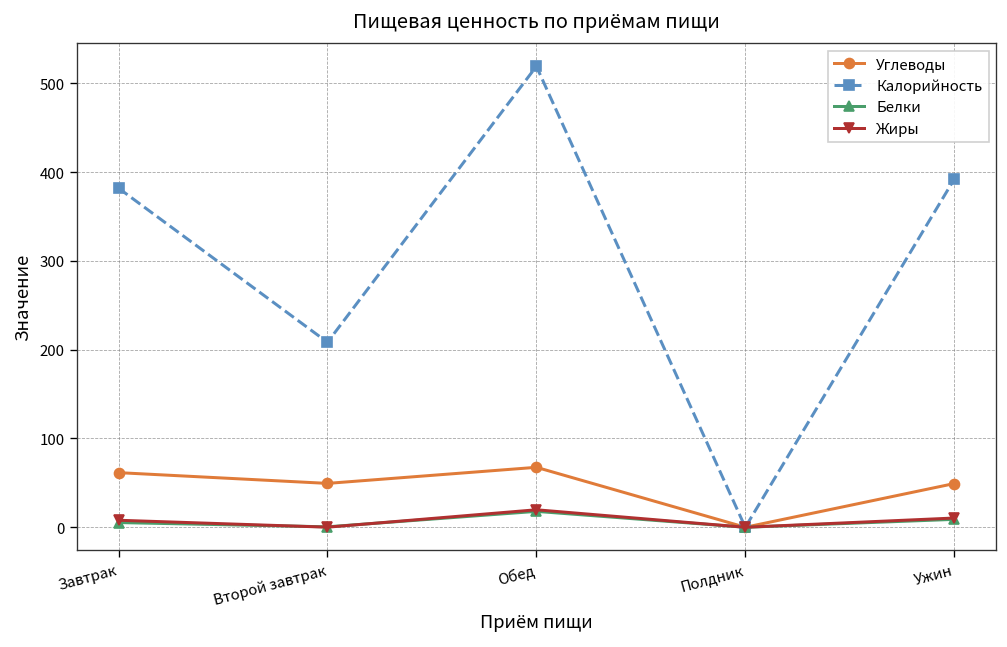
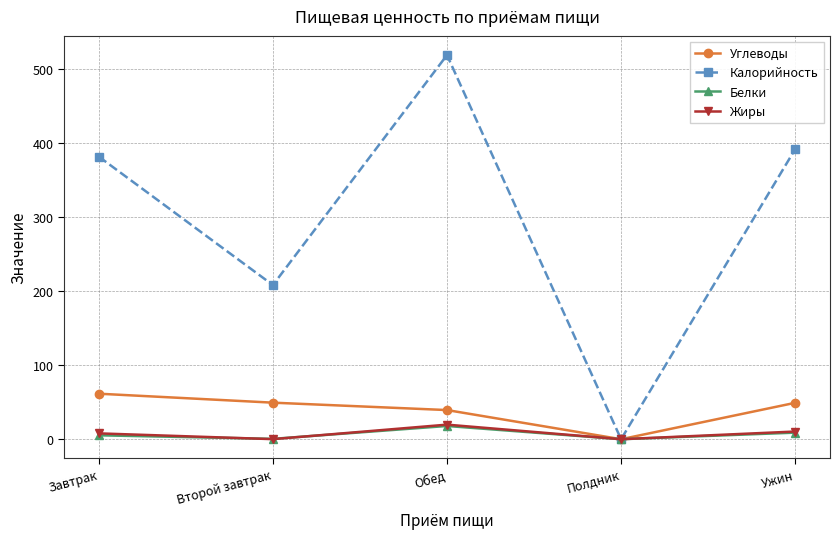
Углеводы, Обед: 70 -> 40
